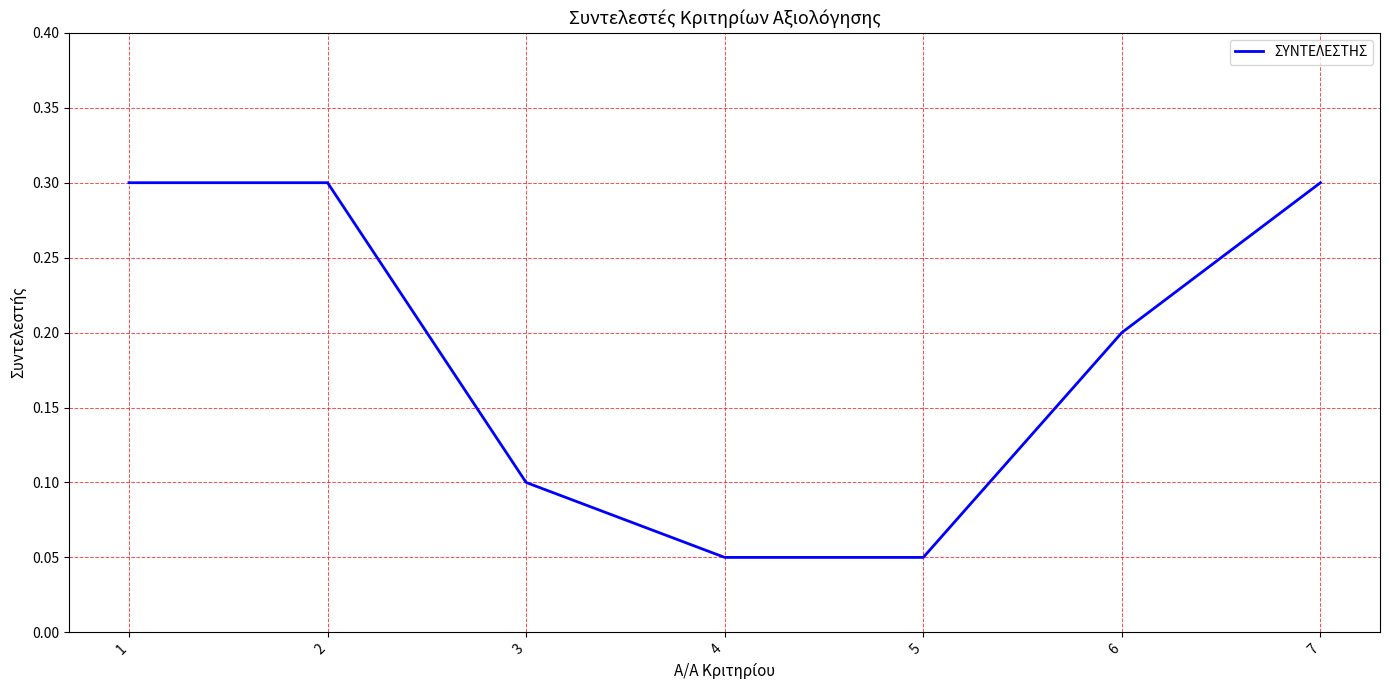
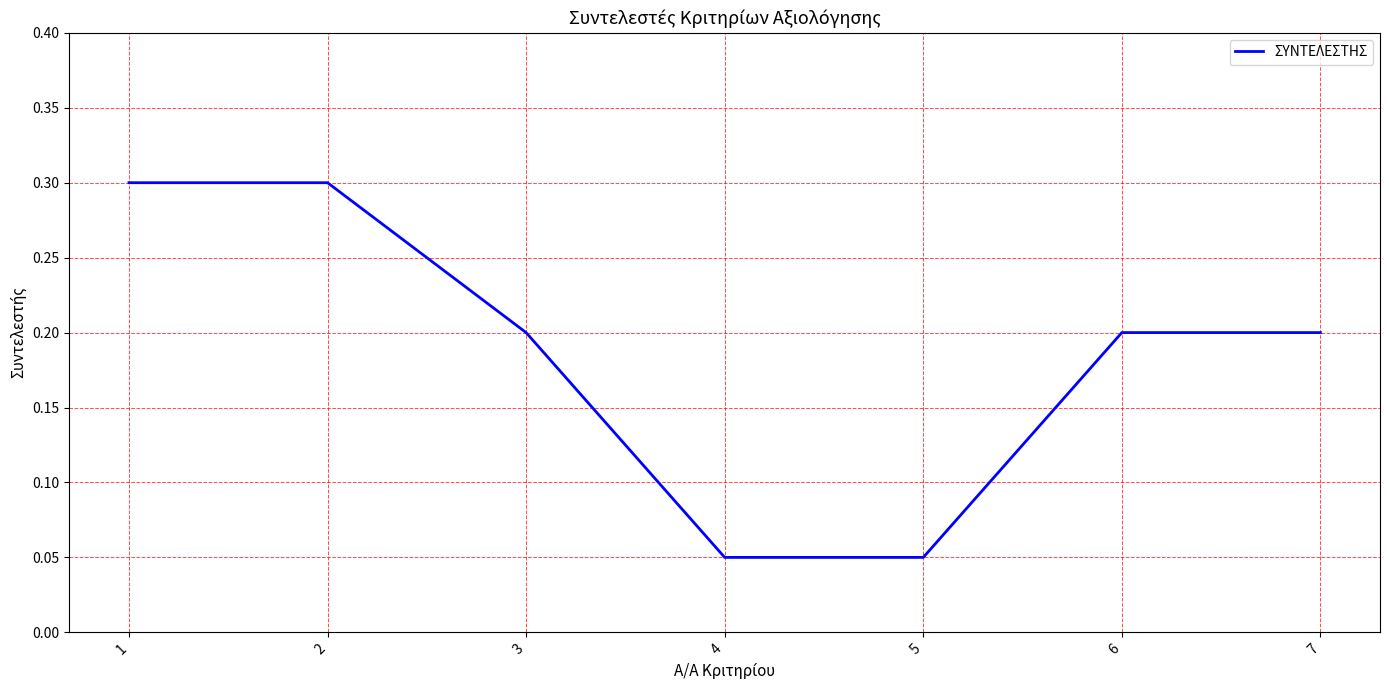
3: 0.1 -> 0.2
7: 0.3 -> 0.2
